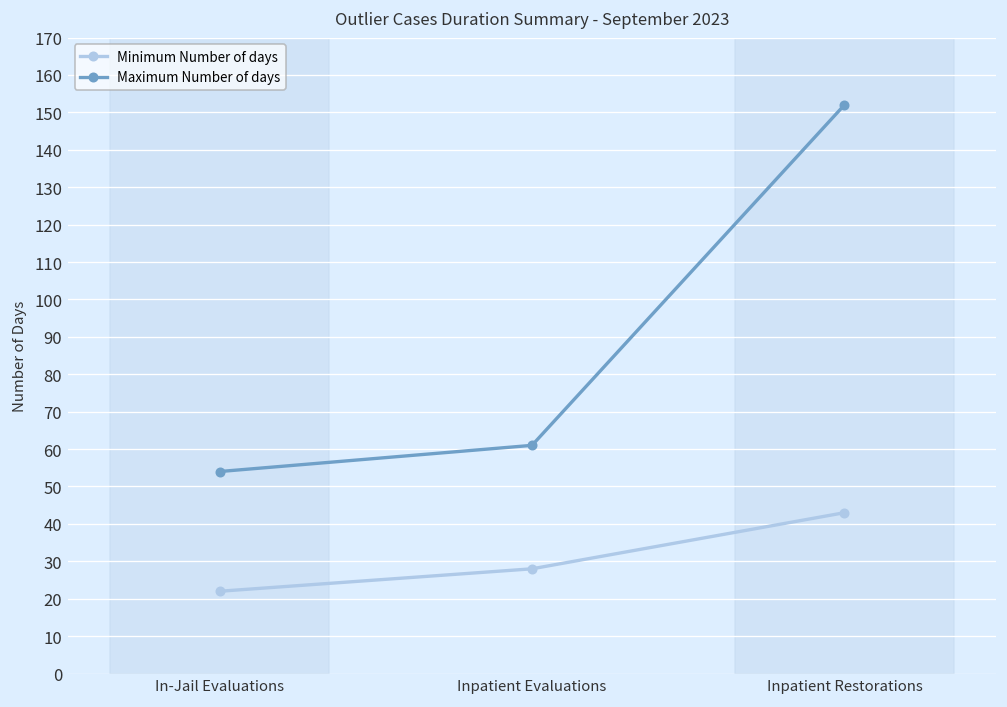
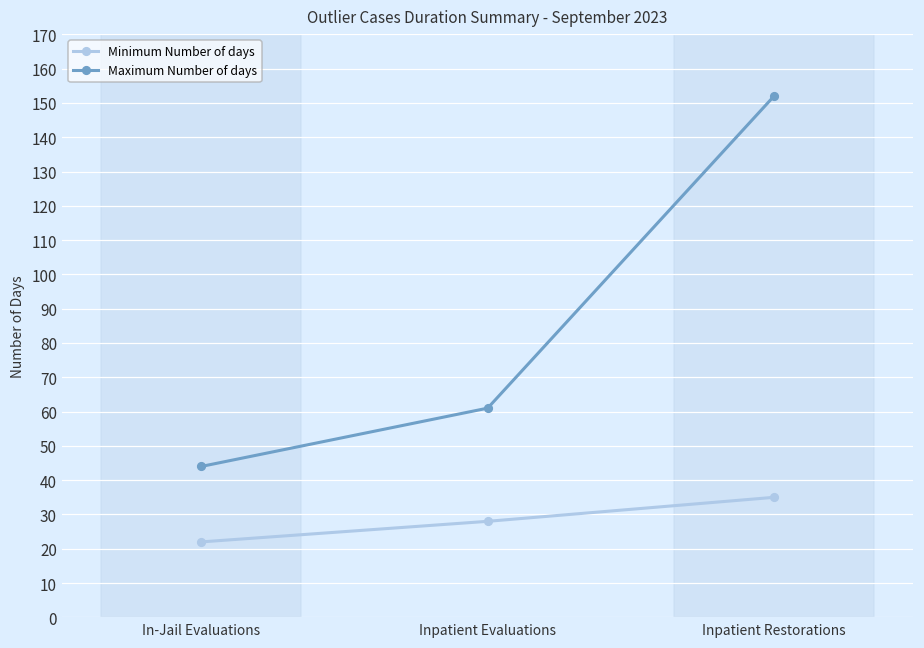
Maximum Number of days, In-Jail Evaluations: 54 -> 44
Minimum Number of days, Inpatient Restorations: 43 -> 35
